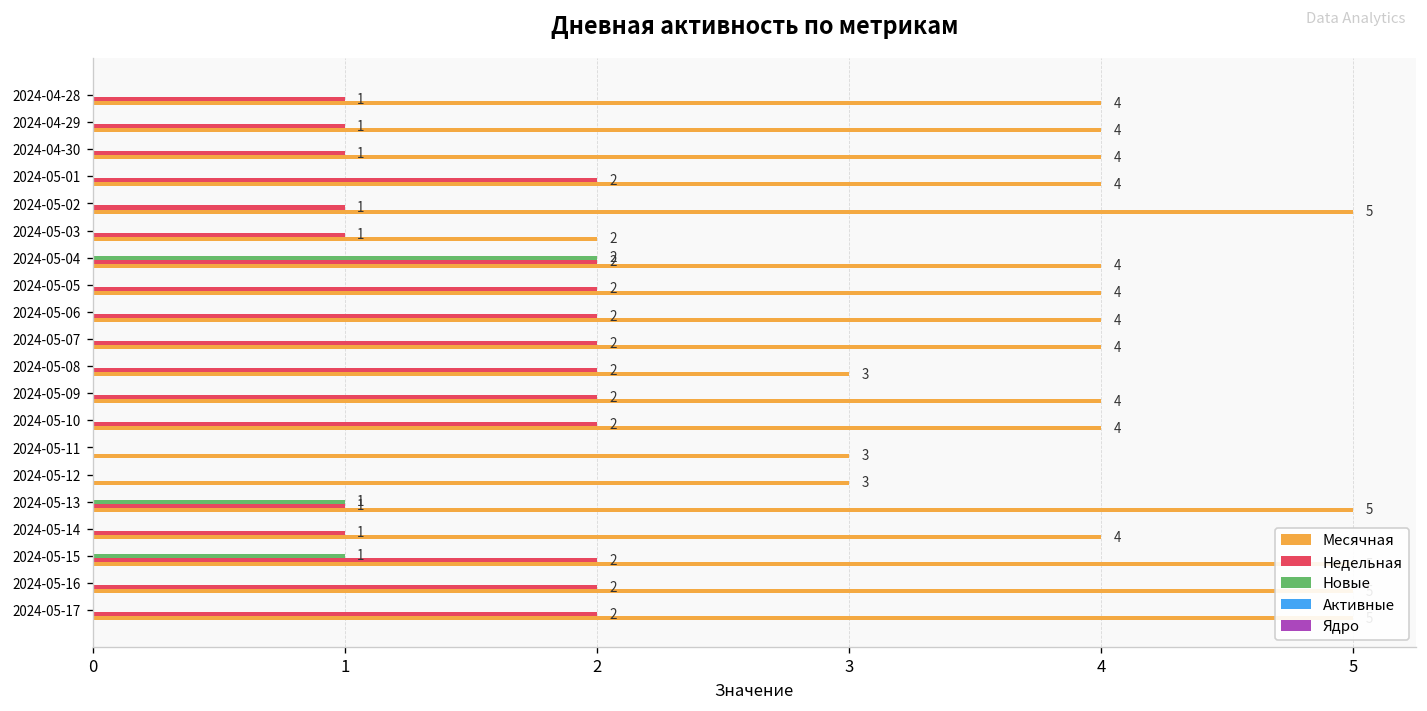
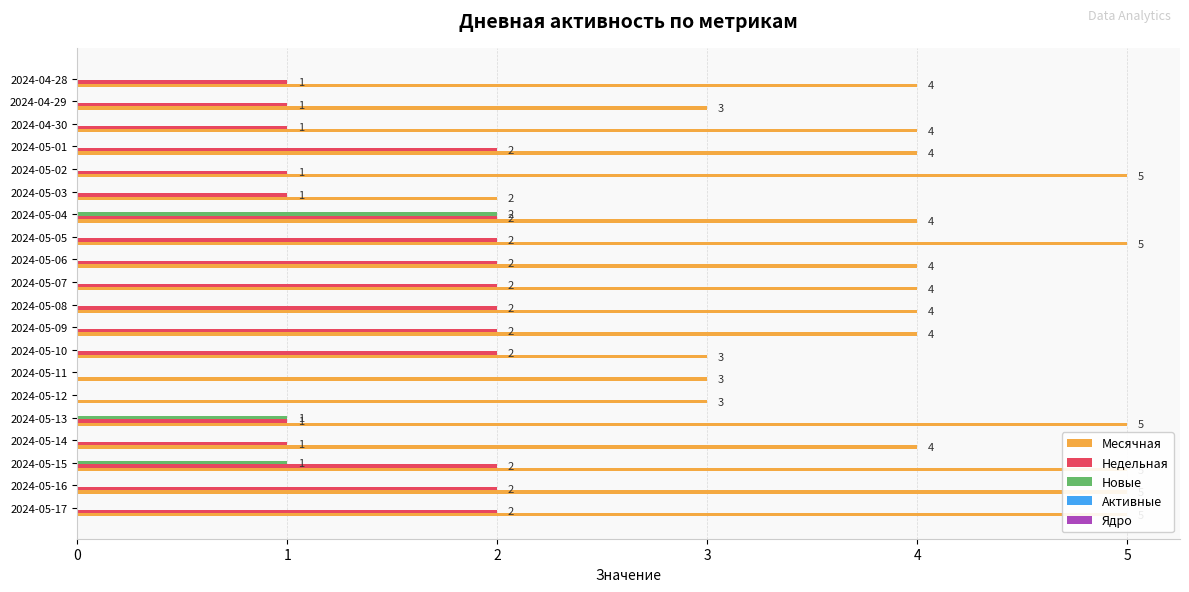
Месячная, 2024-04-29: 4 -> 3
Месячная, 2024-05-05: 4 -> 5
Месячная, 2024-05-08: 3 -> 4
Месячная, 2024-05-10: 4 -> 3
